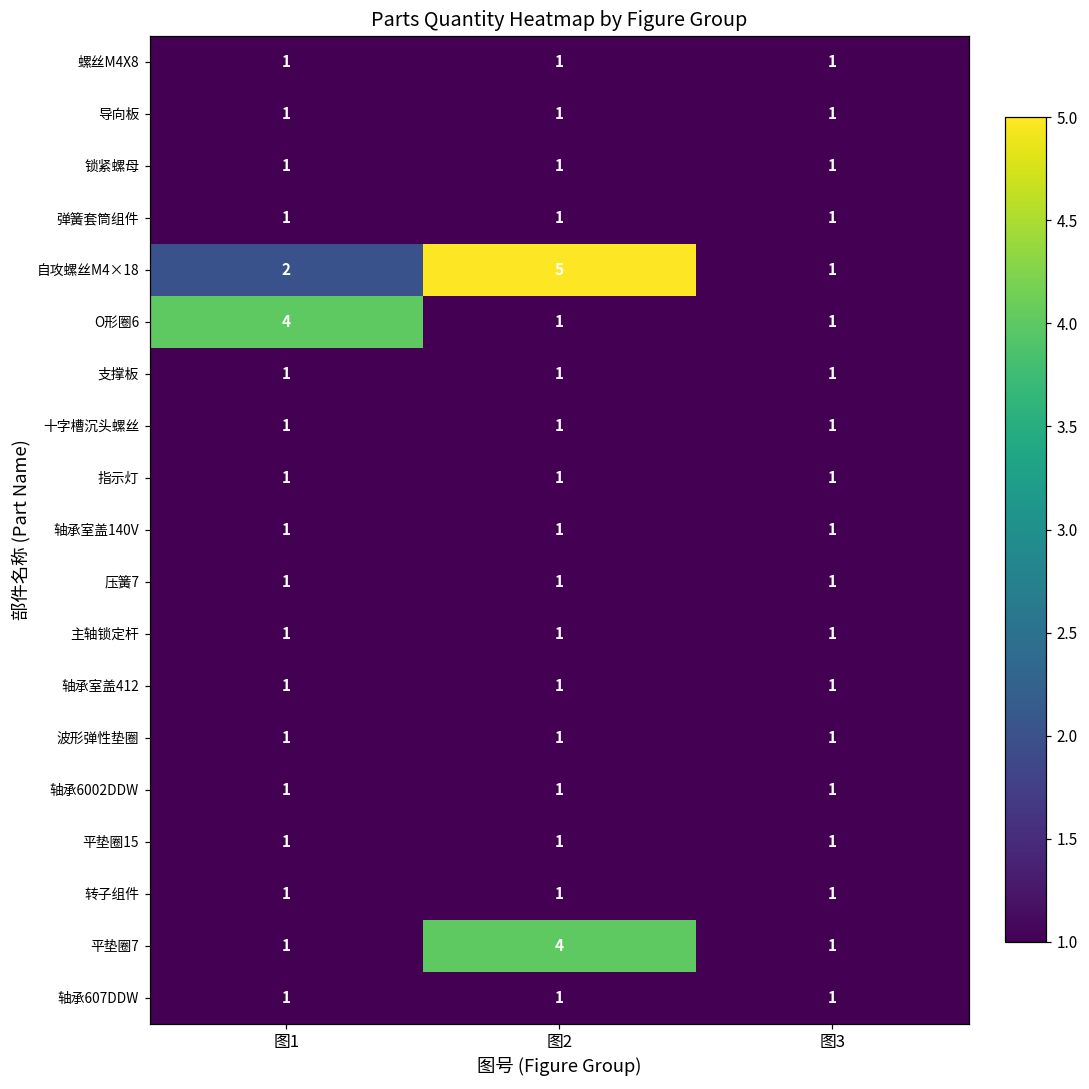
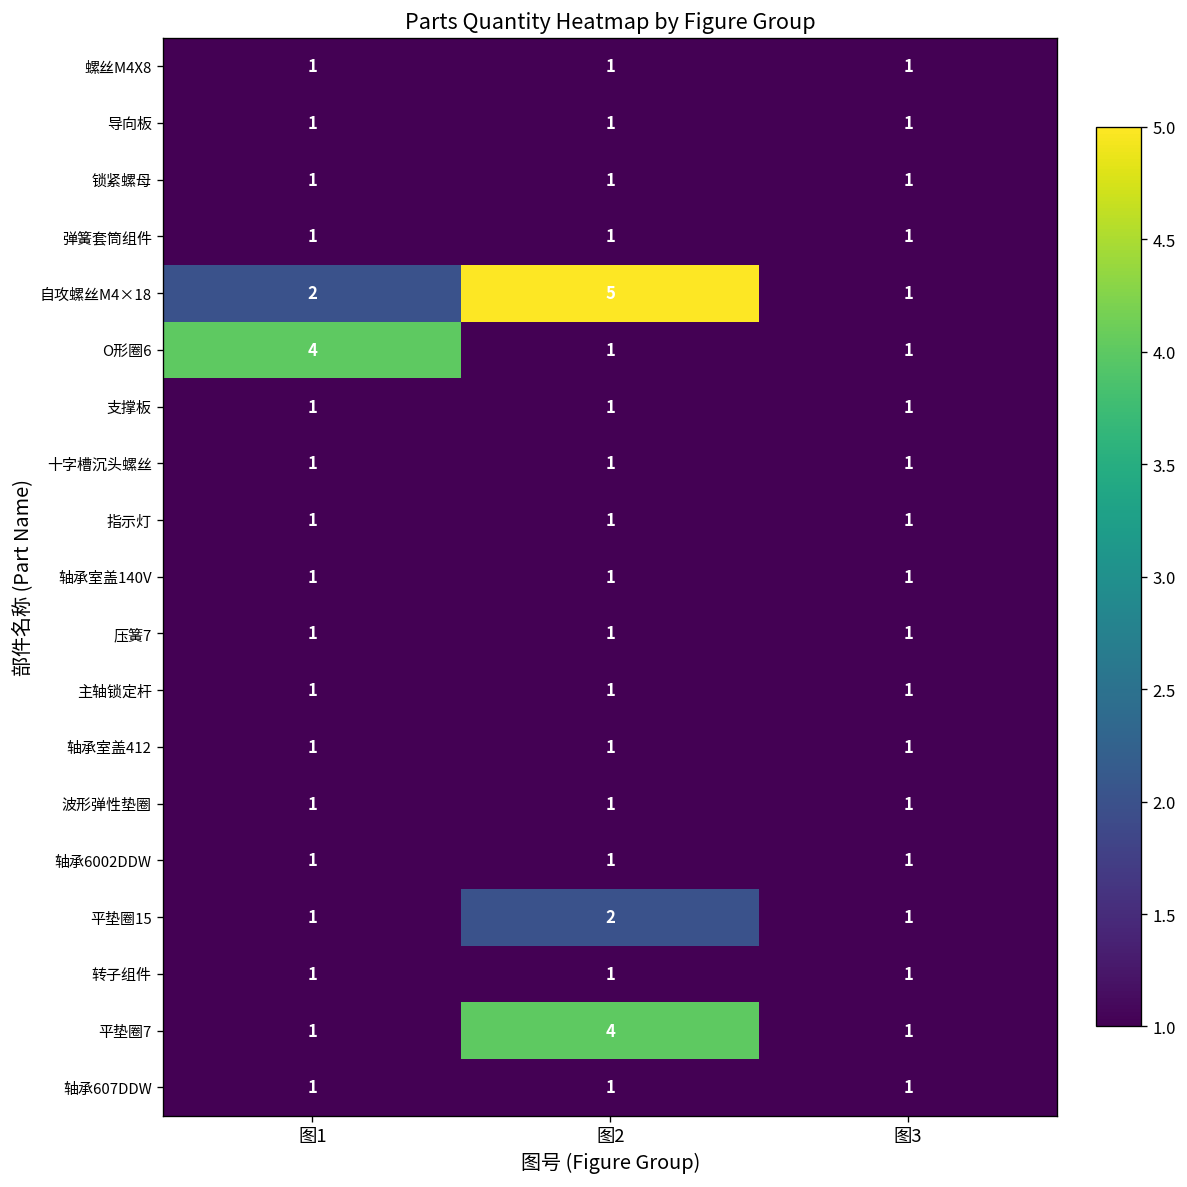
平垫圈15, 图2: 1 -> 2
